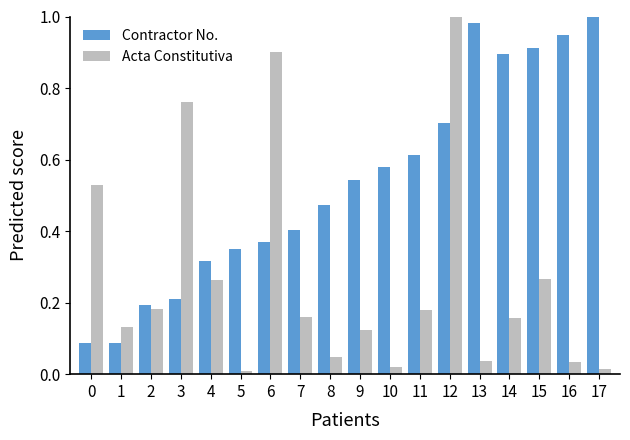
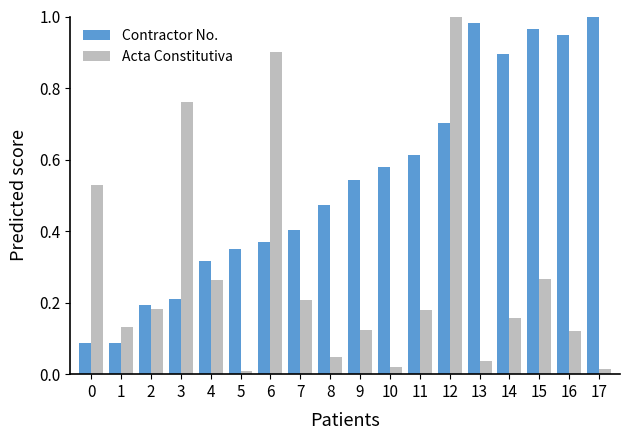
Acta Constitutiva, 7: 0.16 -> 0.21
Contractor No., 15: 0.91 -> 0.96
Acta Constitutiva, 16: 0.04 -> 0.12
